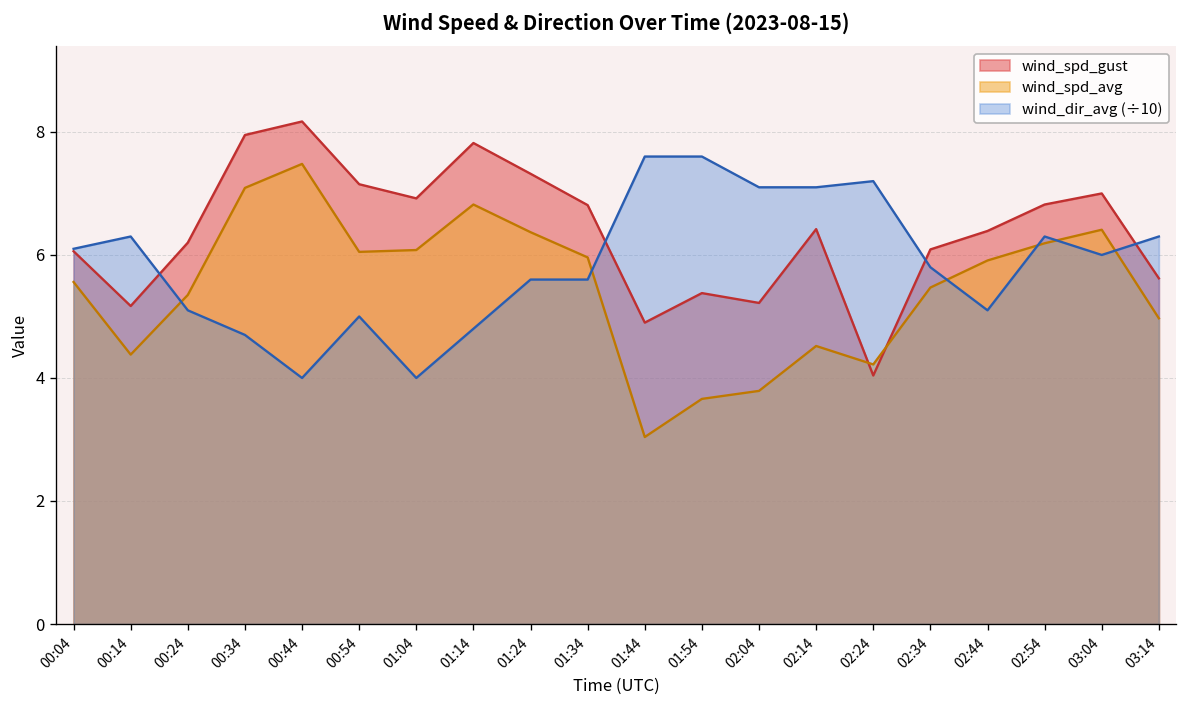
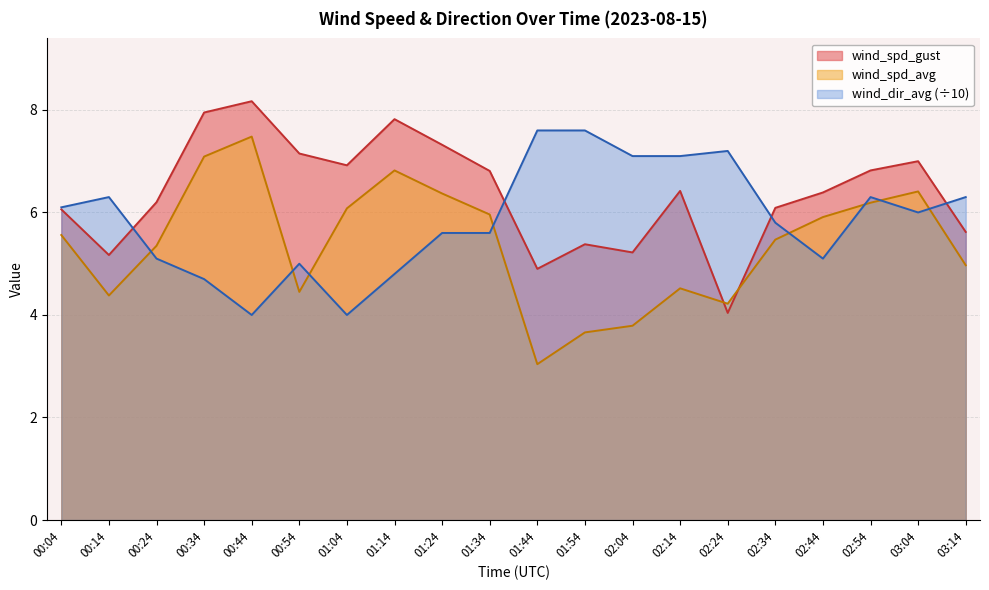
wind_spd_avg, 00:54: 6.1 -> 4.5
